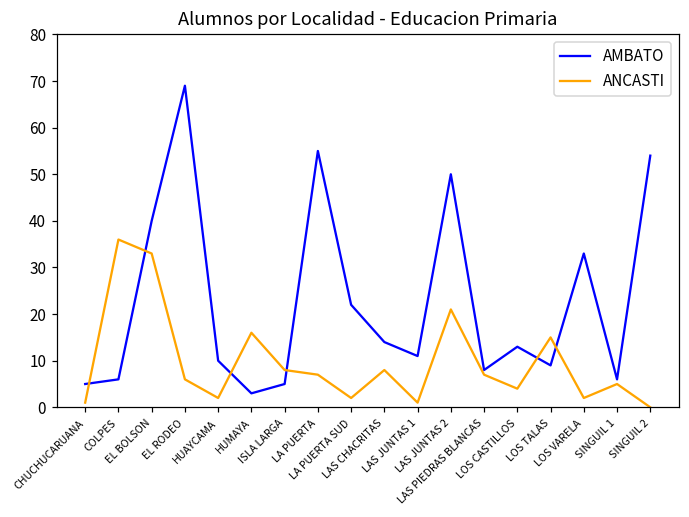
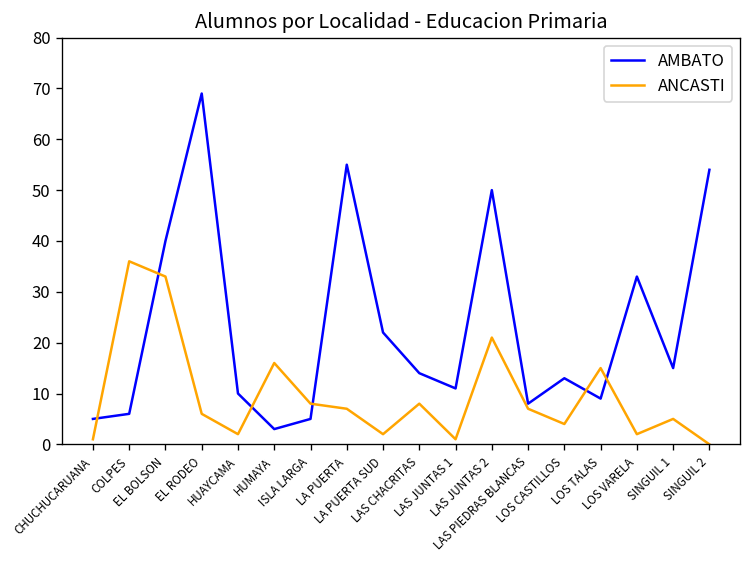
AMBATO, SINGUIL 1: 6 -> 15
